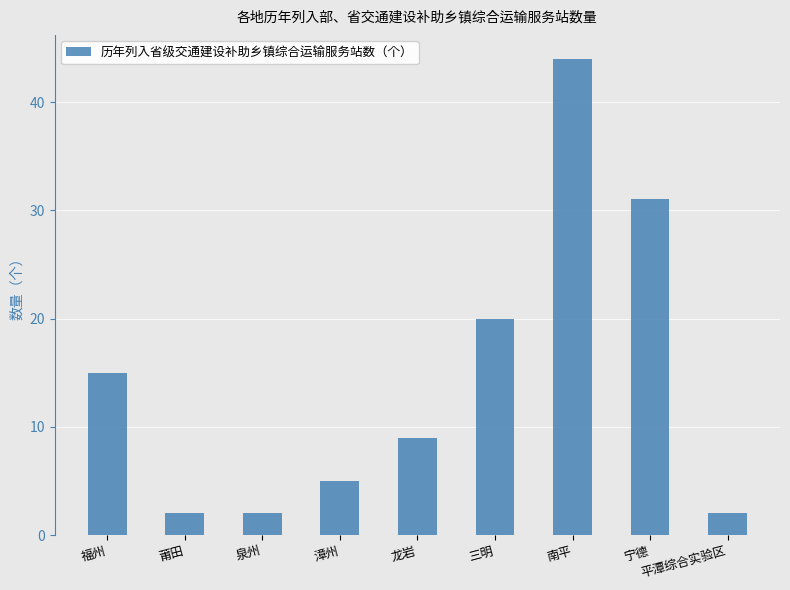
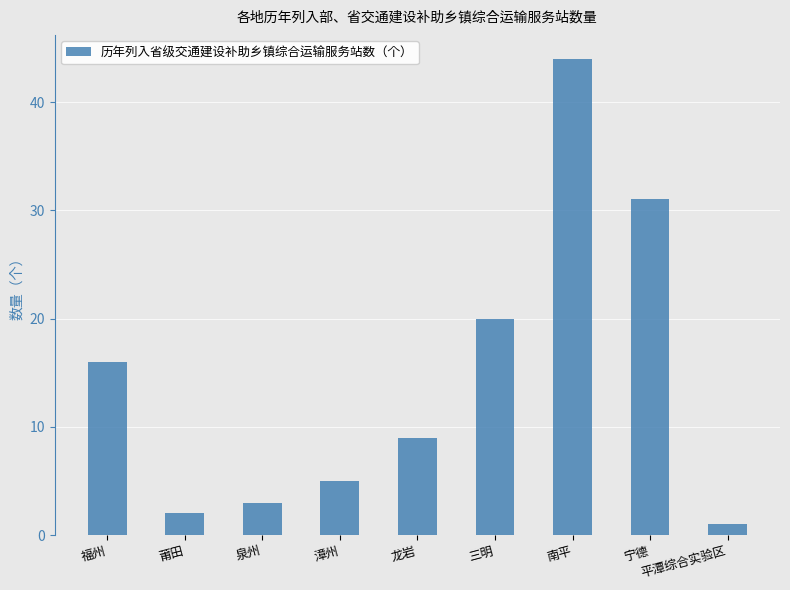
福州: 15 -> 16
泉州: 2 -> 3
平潭综合实验区: 2 -> 1
